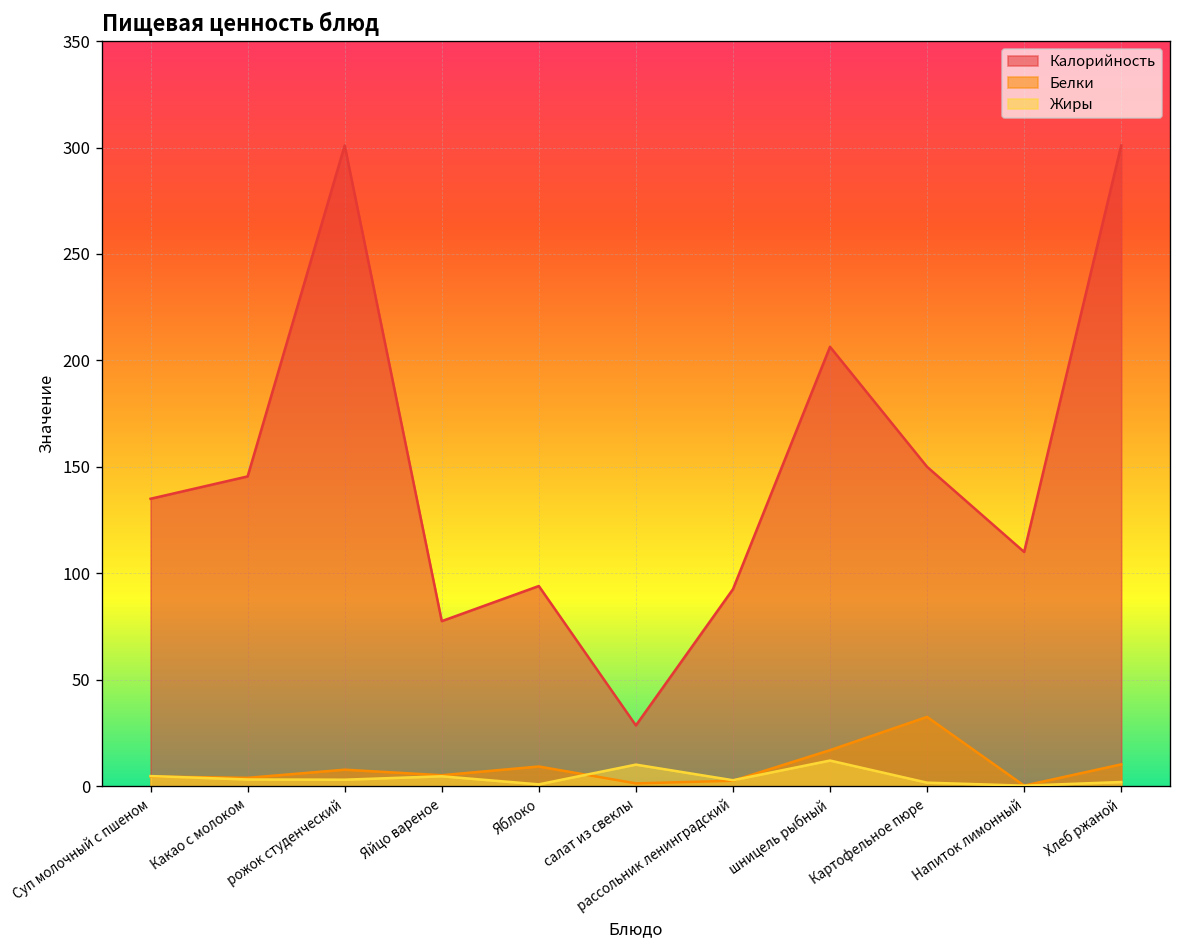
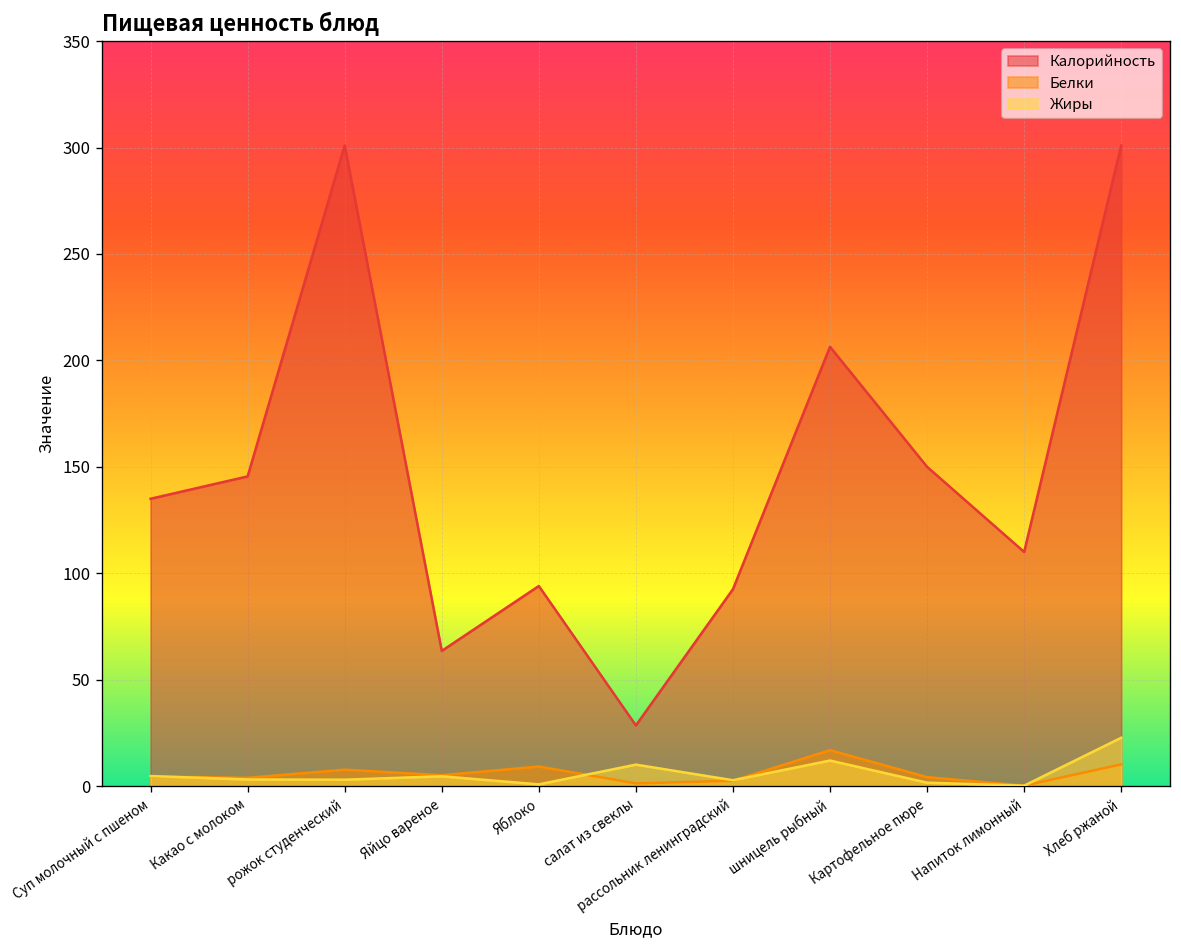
Калорийность, Яйцо вареное: 78 -> 64
Белки, Картофельное пюре: 33 -> 4
Жиры, Хлеб ржаной: 2 -> 23
